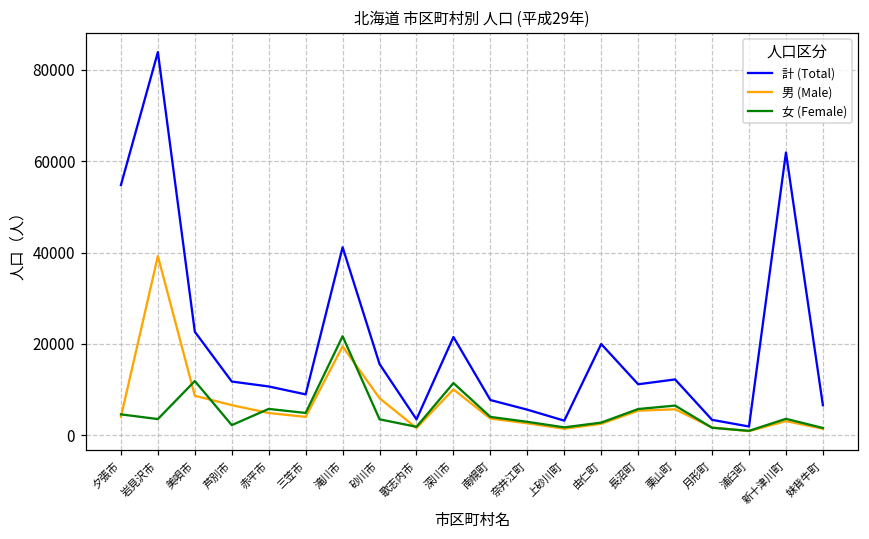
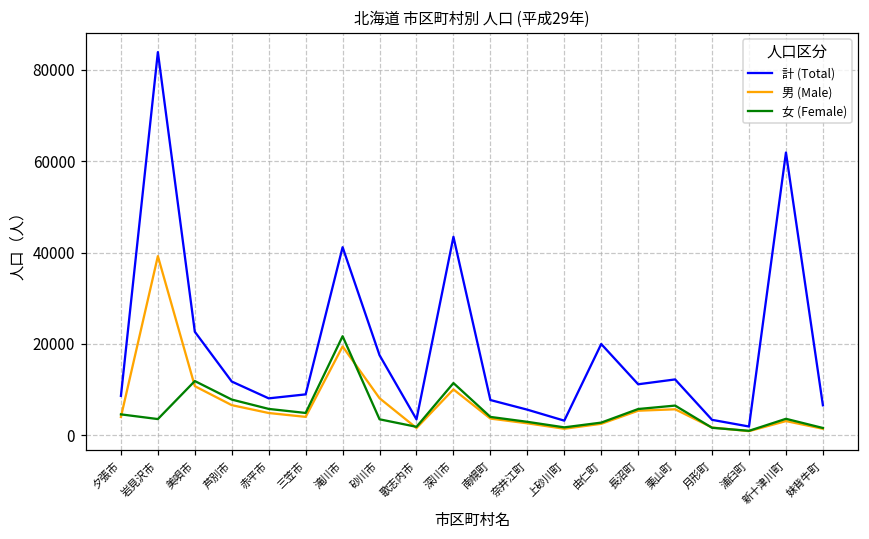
計 (Total), 夕張市: 55000 -> 9000
男 (Male), 美唄市: 9000 -> 11000
女 (Female), 芦別市: 2000 -> 8000
計 (Total), 赤平市: 11000 -> 8000
計 (Total), 砂川市: 16000 -> 18000
計 (Total), 深川市: 22000 -> 43000
